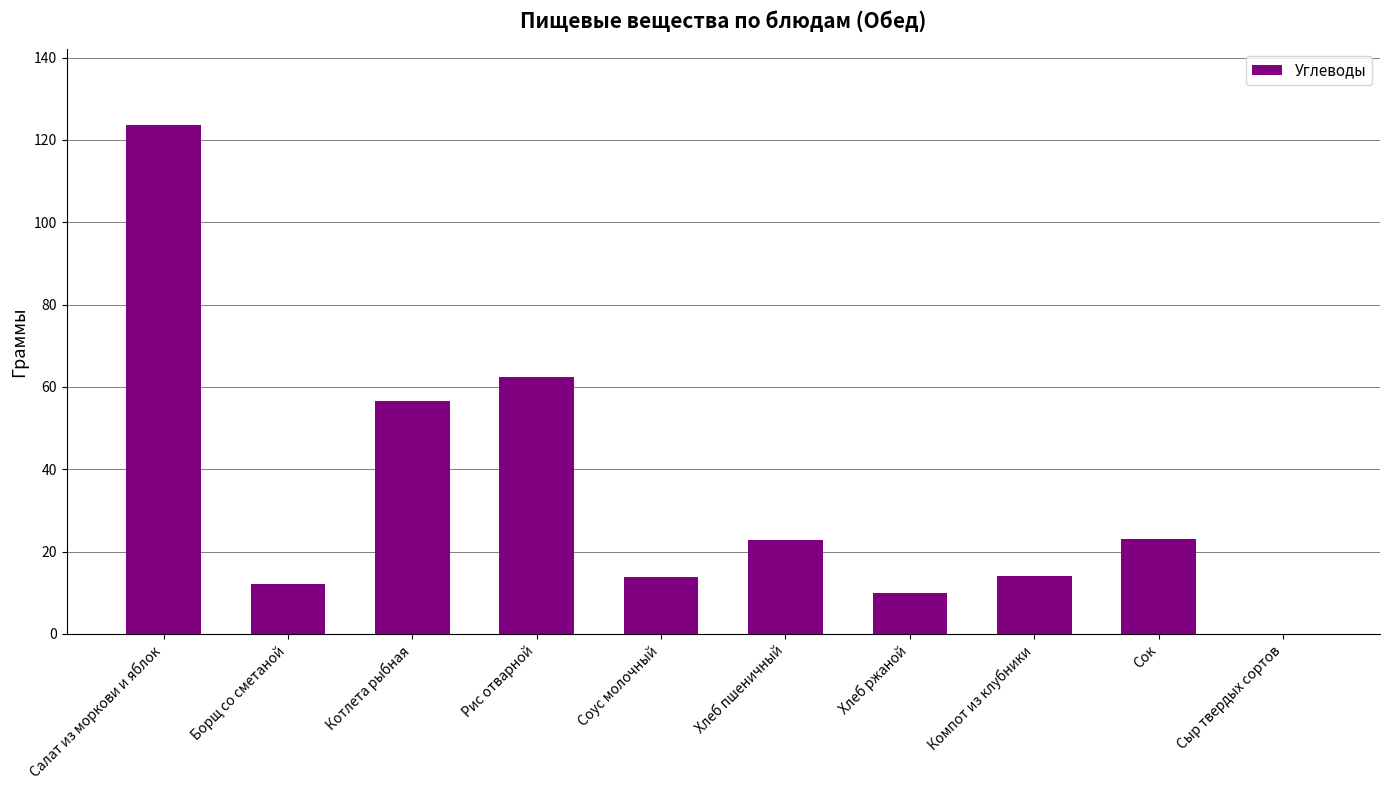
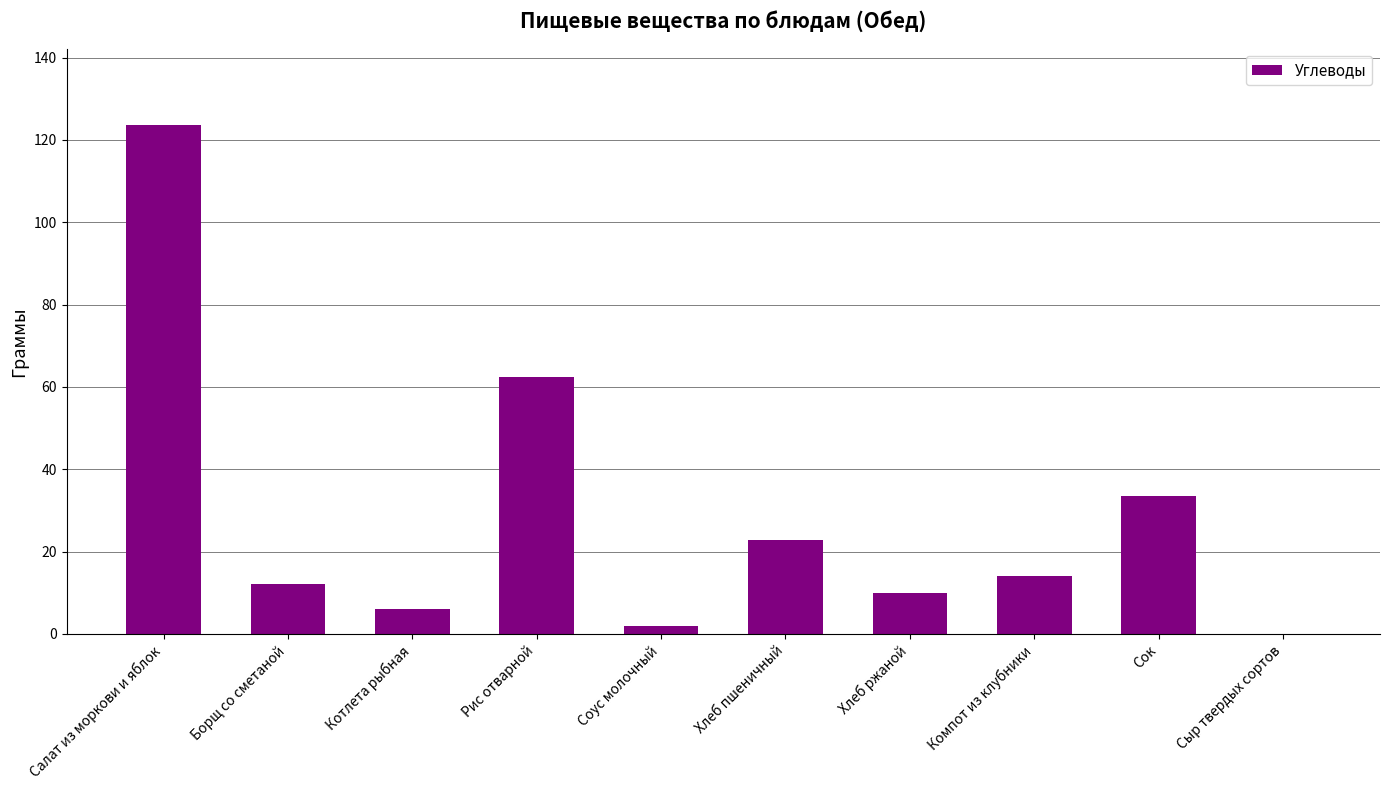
Котлета рыбная: 57 -> 6
Соус молочный: 14 -> 2
Сок: 23 -> 34
